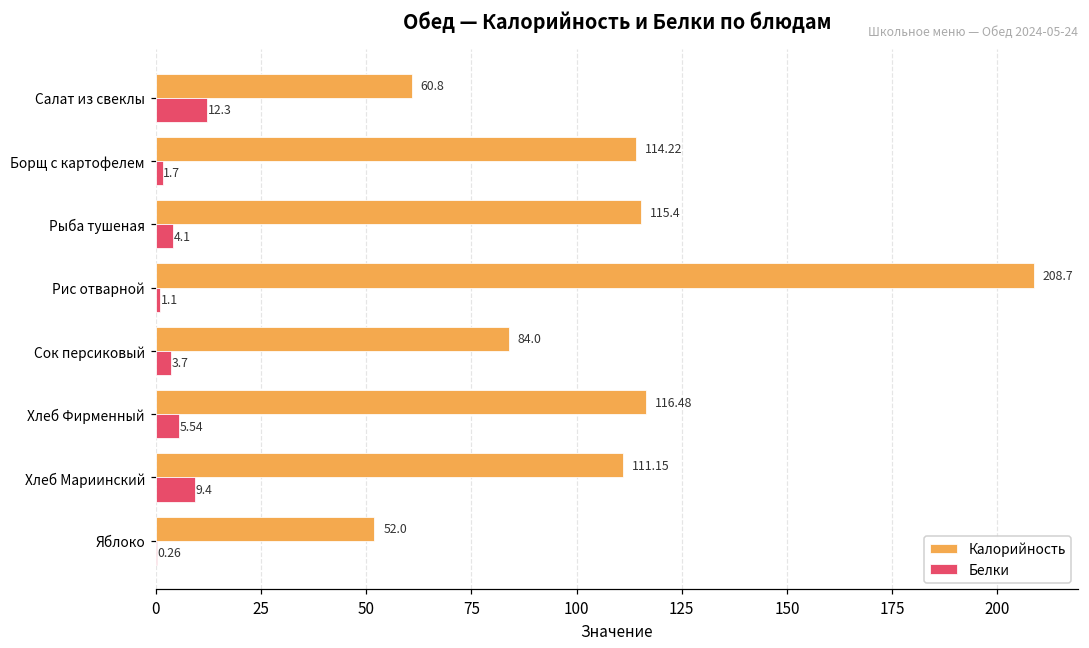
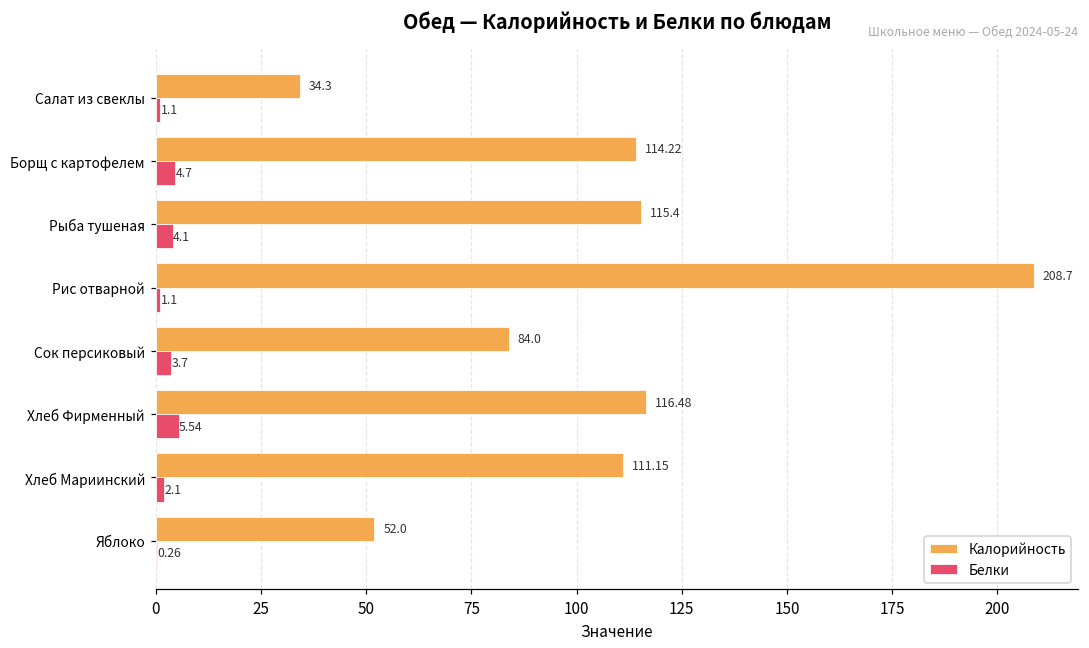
Калорийность, Салат из свеклы: 60.8 -> 34.3
Белки, Салат из свеклы: 12.3 -> 1.1
Белки, Борщ с картофелем: 1.7 -> 4.7
Белки, Хлеб Мариинский: 9.4 -> 2.1
